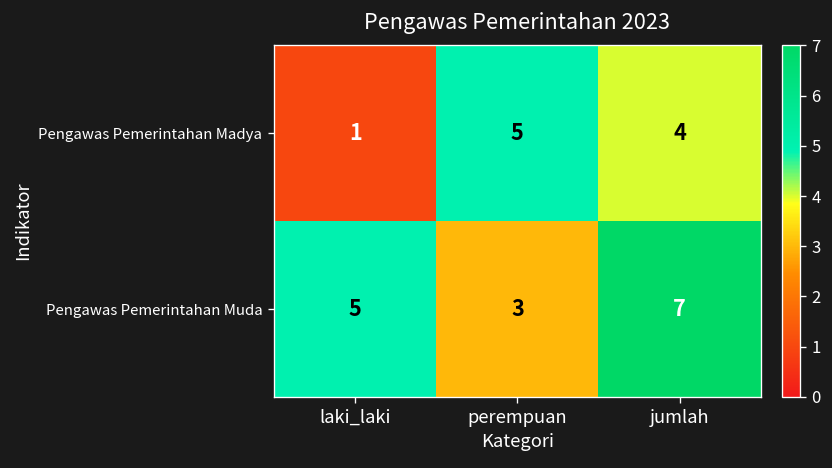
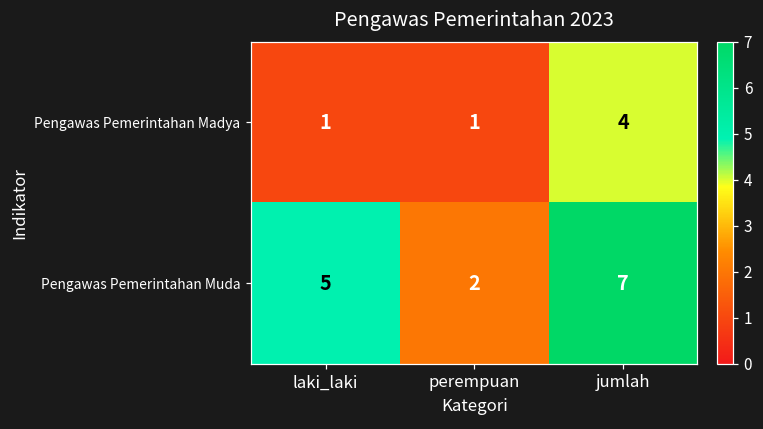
Pengawas Pemerintahan Madya, perempuan: 5 -> 1
Pengawas Pemerintahan Muda, perempuan: 3 -> 2
